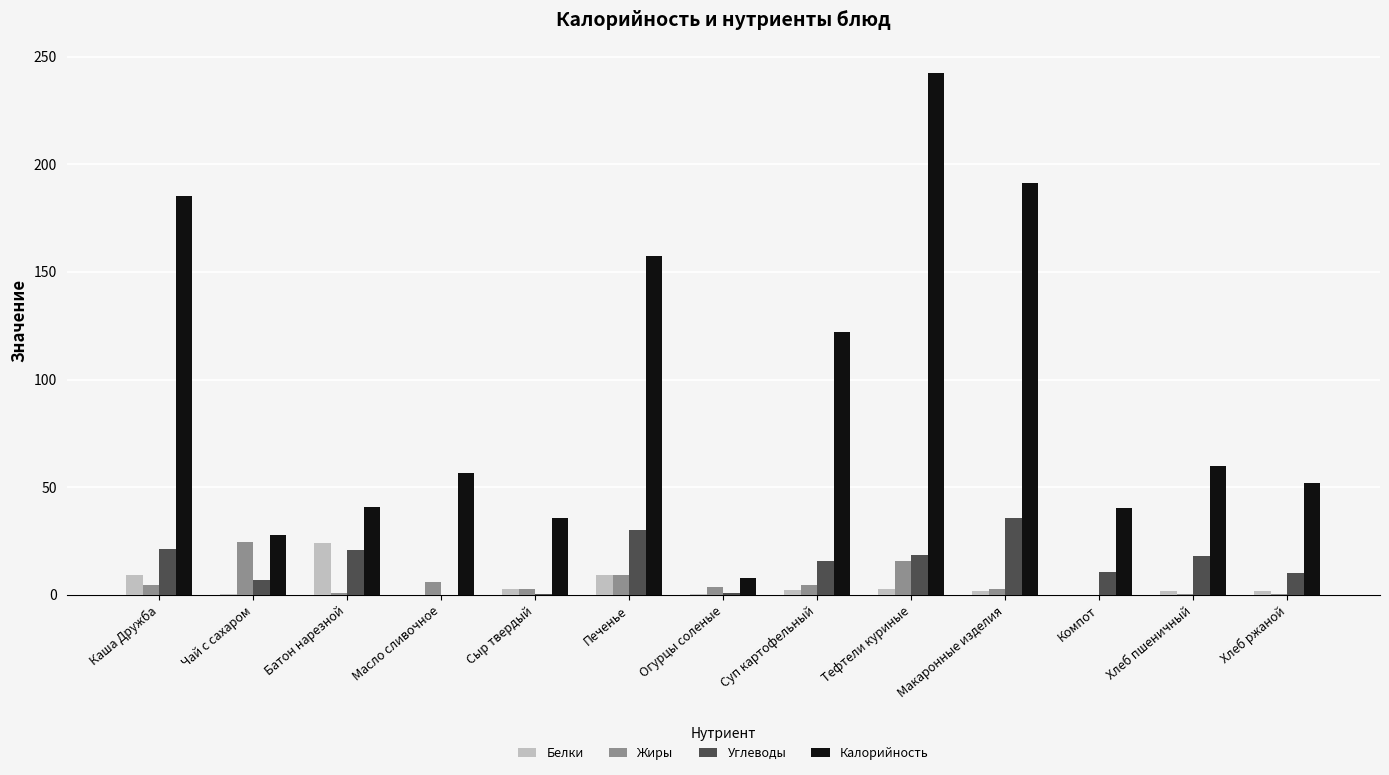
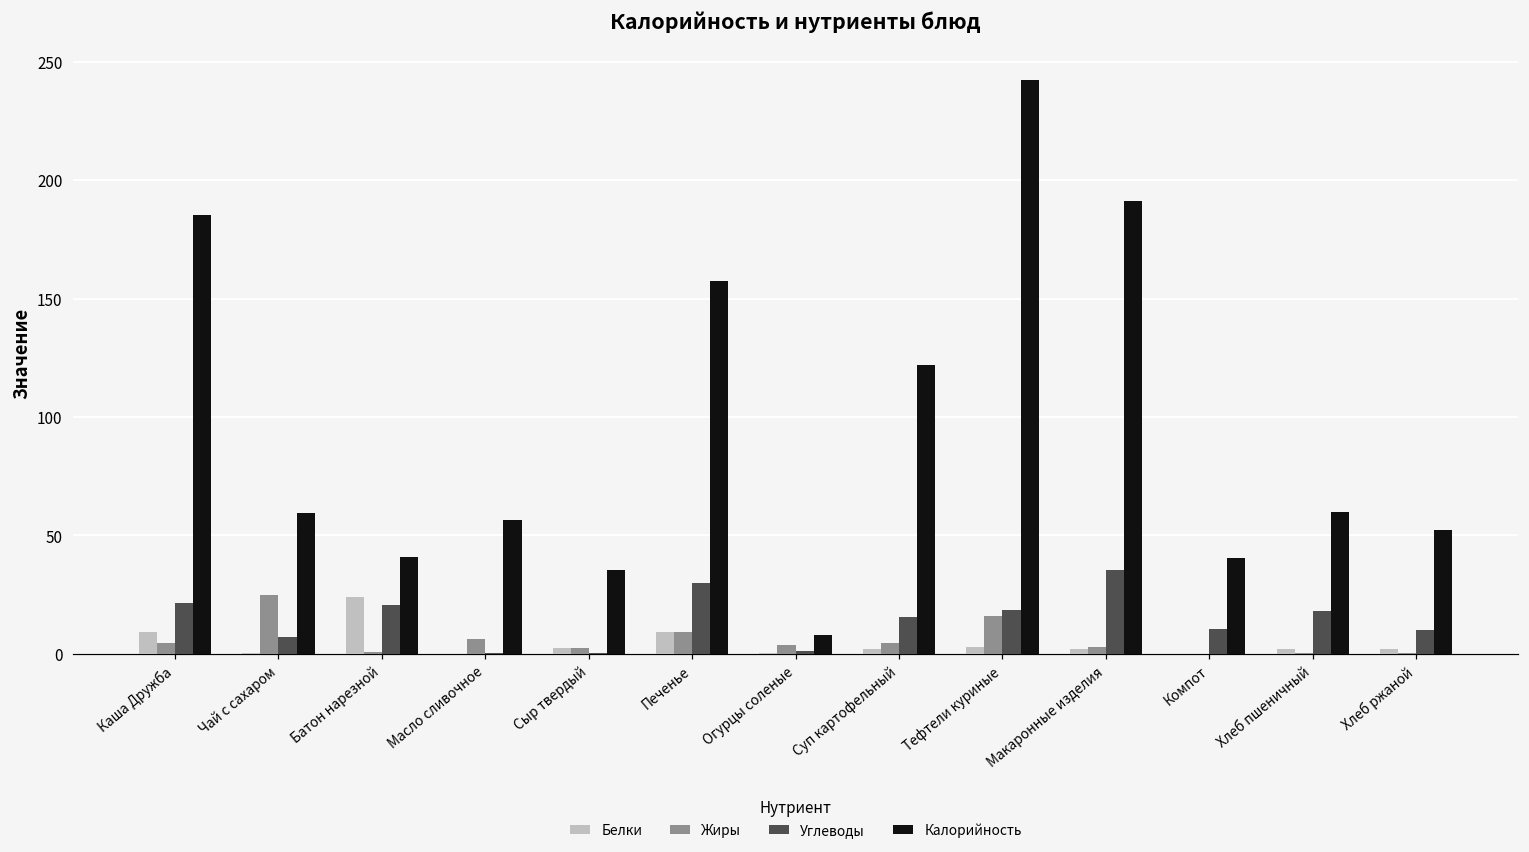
Калорийность, Чай с сахаром: 28 -> 60
